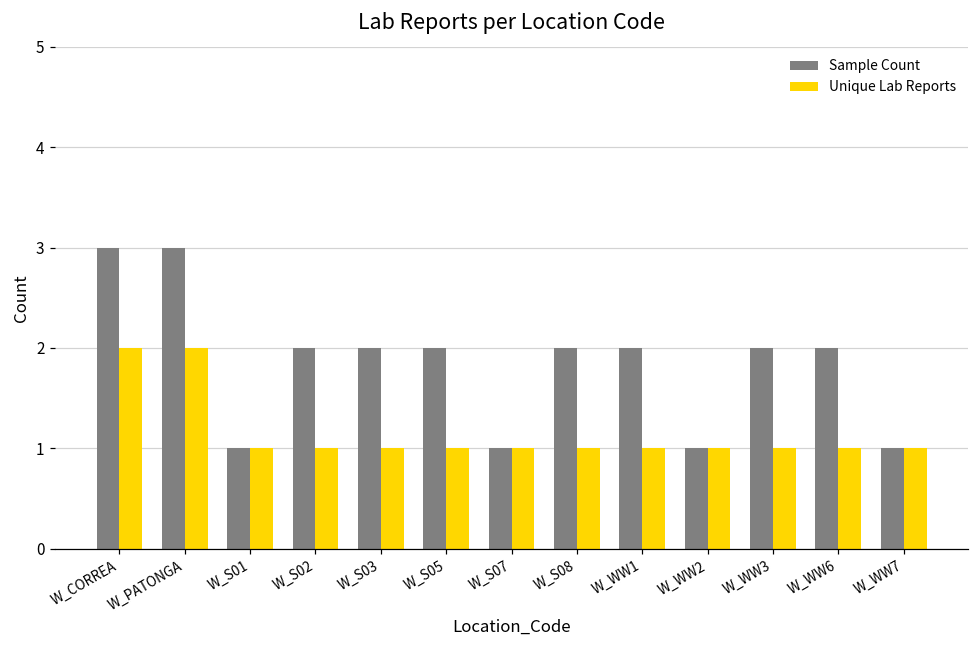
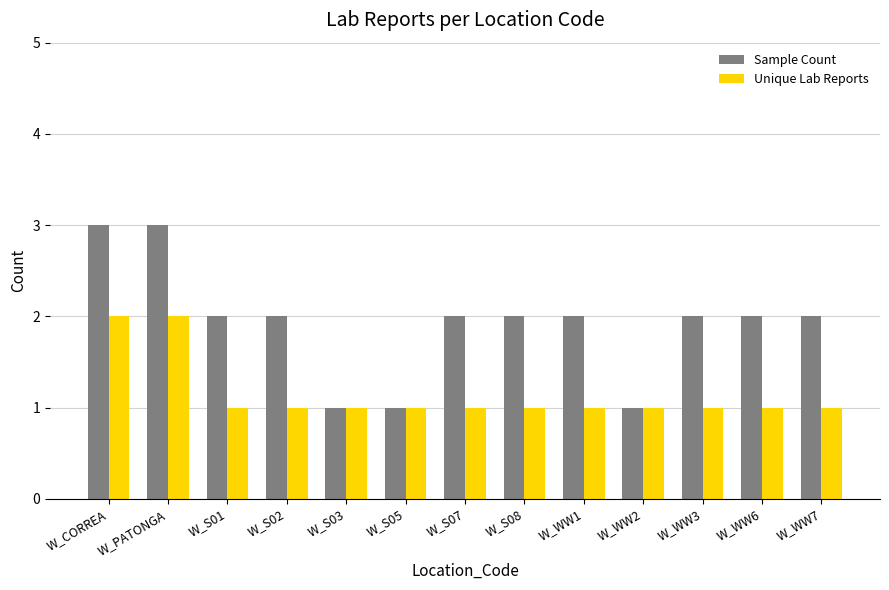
Sample Count, W_S01: 1 -> 2
Sample Count, W_S03: 2 -> 1
Sample Count, W_S05: 2 -> 1
Sample Count, W_S07: 1 -> 2
Sample Count, W_WW7: 1 -> 2
